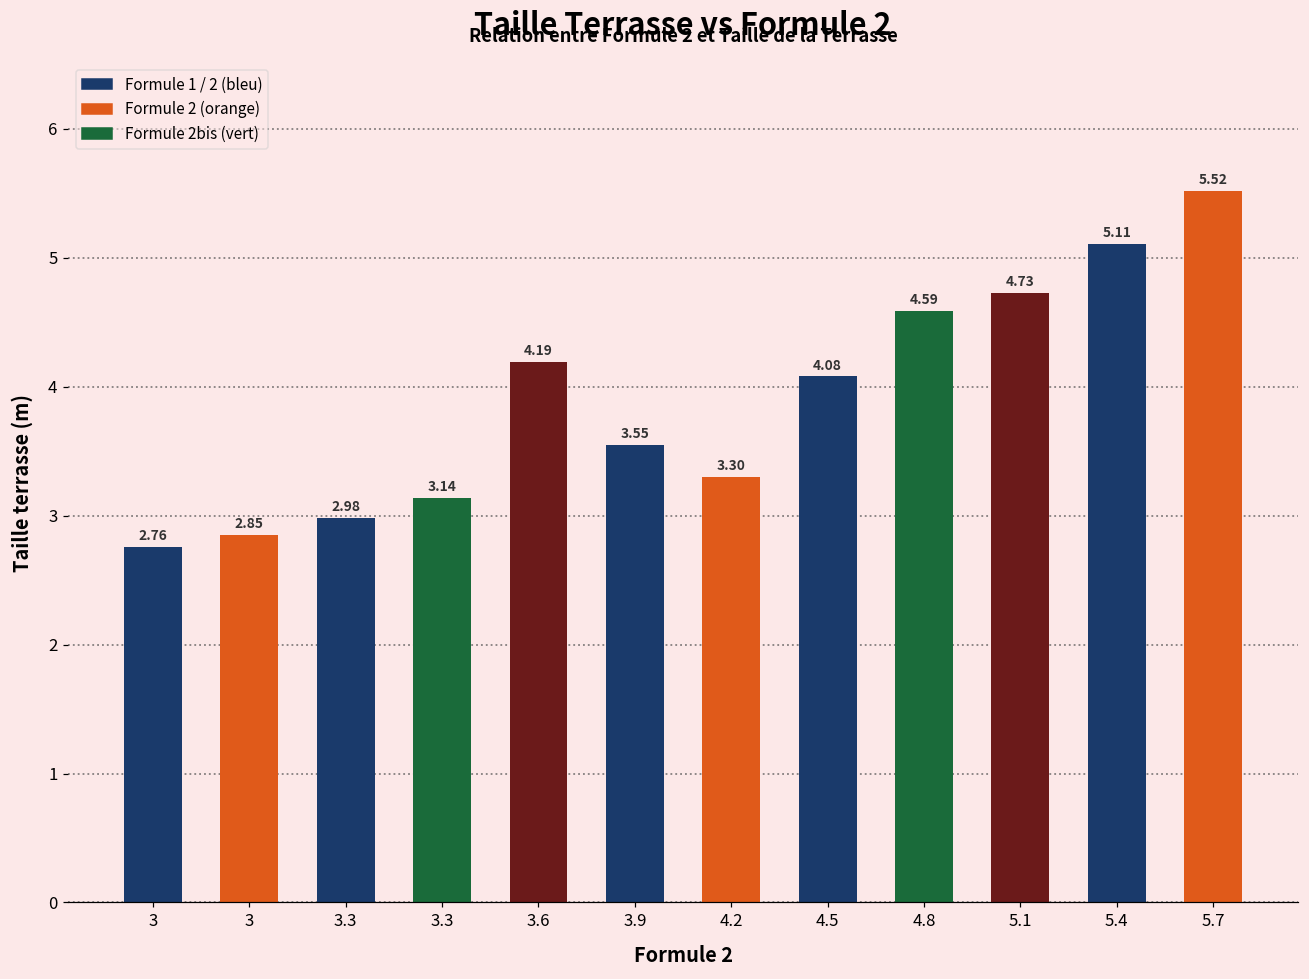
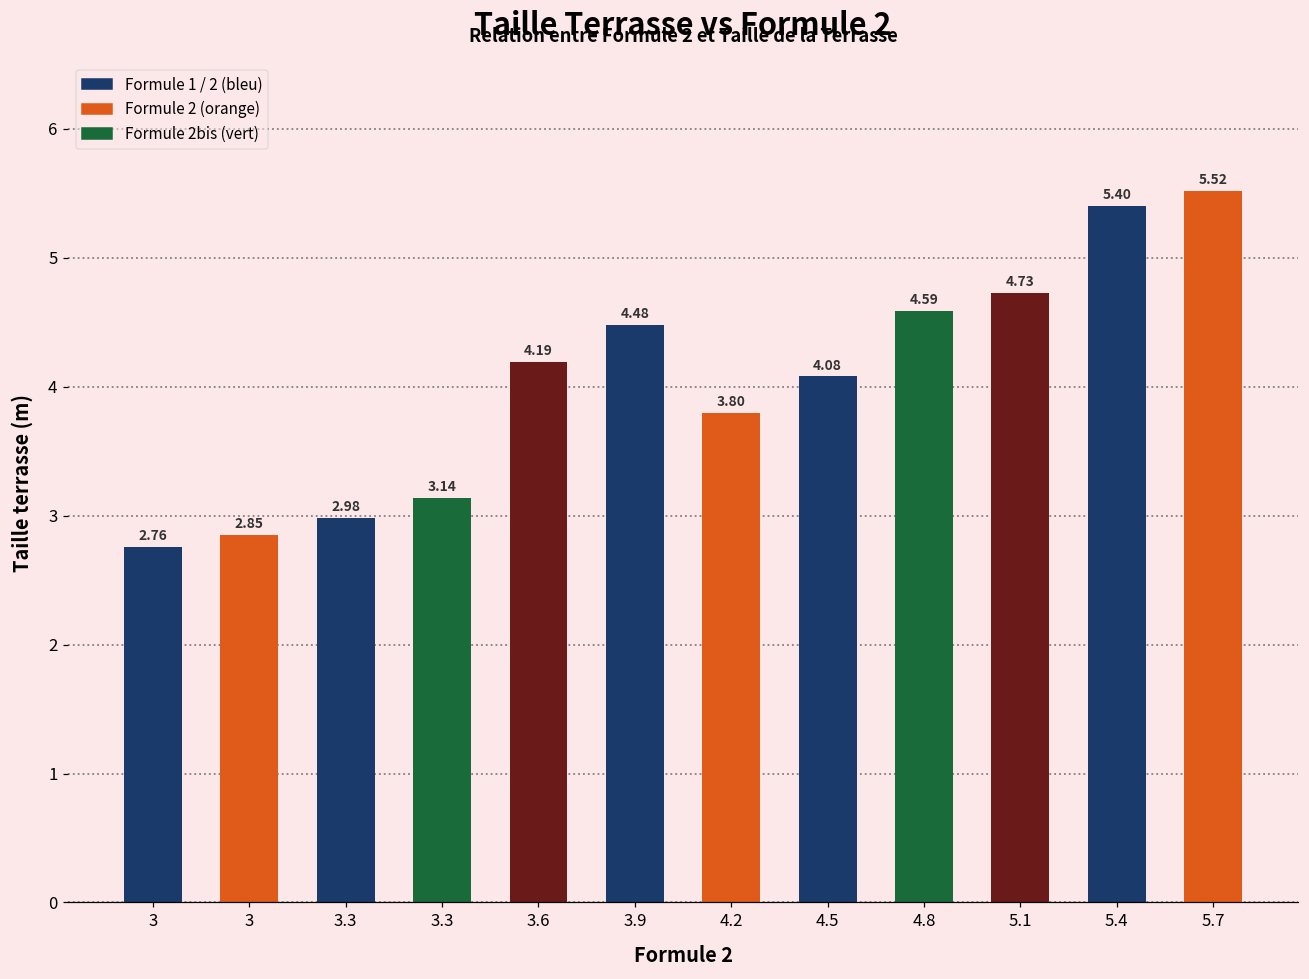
3.9: 3.55 -> 4.48
4.2: 3.30 -> 3.80
5.4: 5.11 -> 5.40
